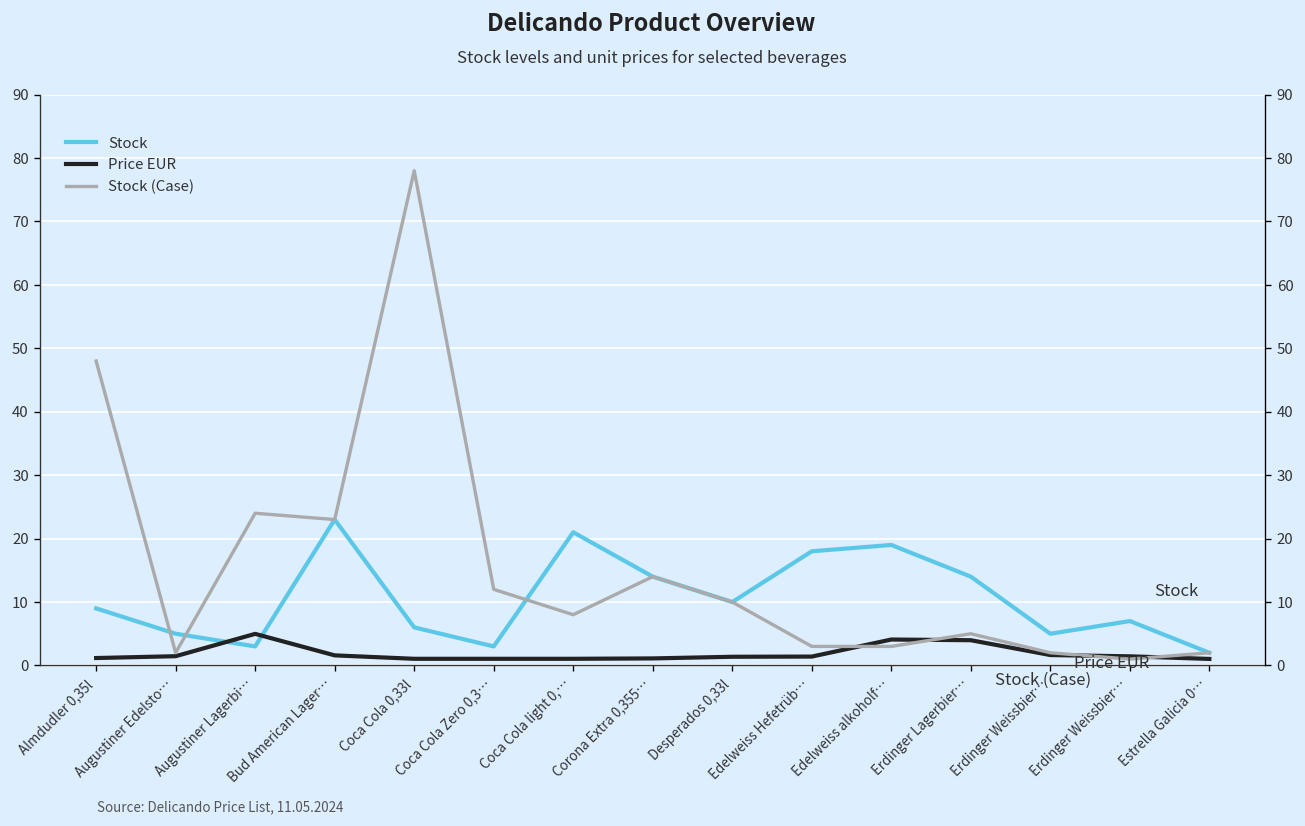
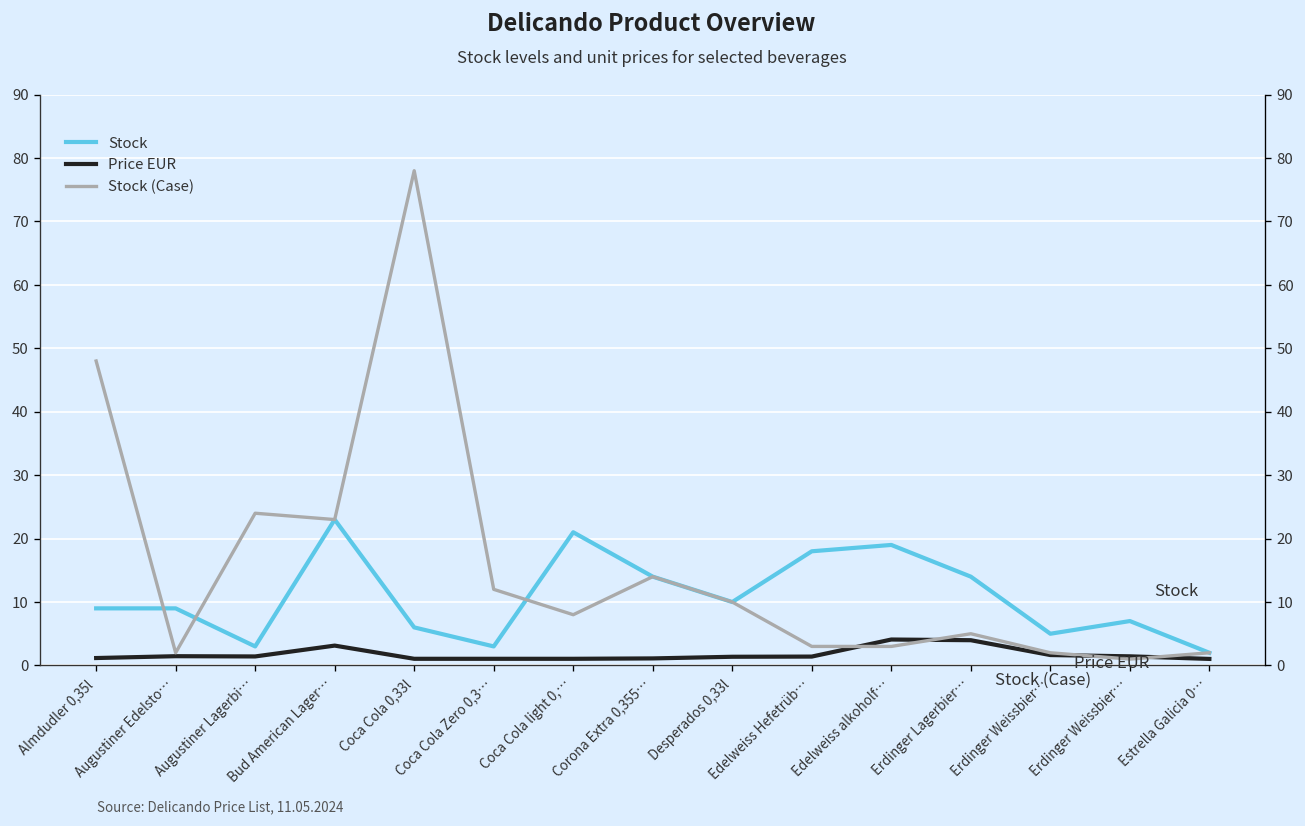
Stock, Augustiner Edelsto…: 5 -> 9
Price EUR, Augustiner Lagerbi…: 5 -> 1
Price EUR, Bud American Lager…: 2 -> 3
